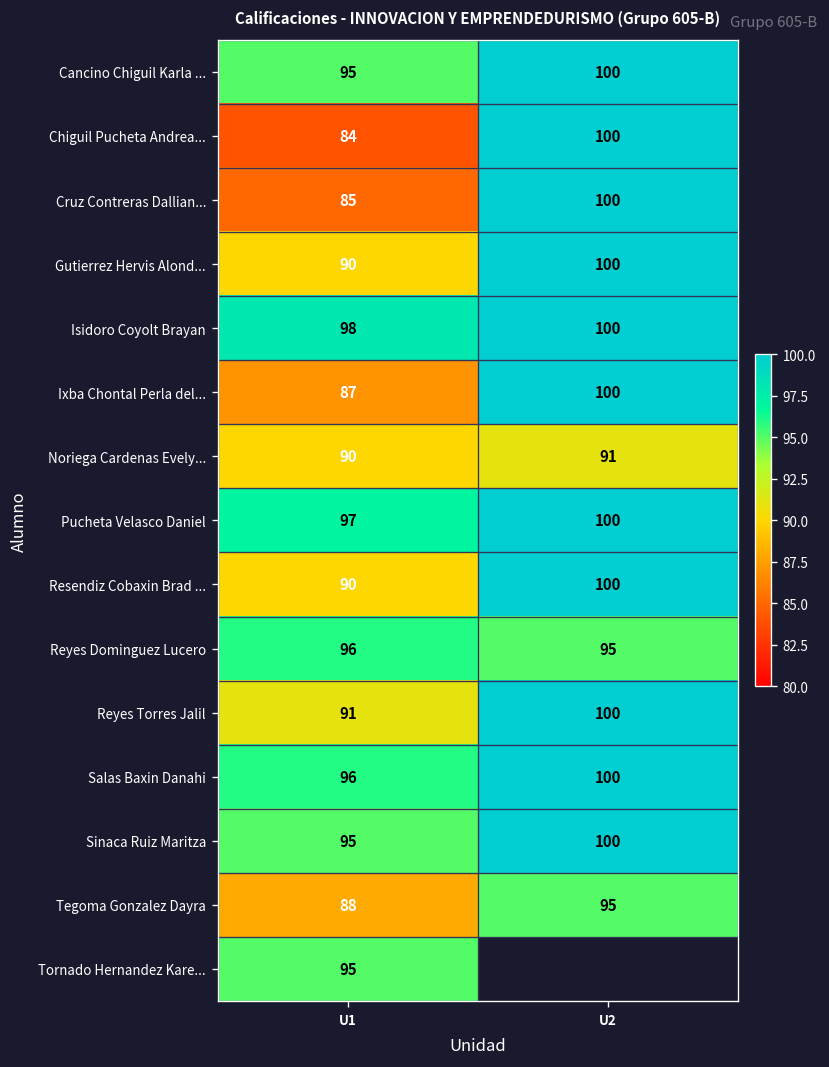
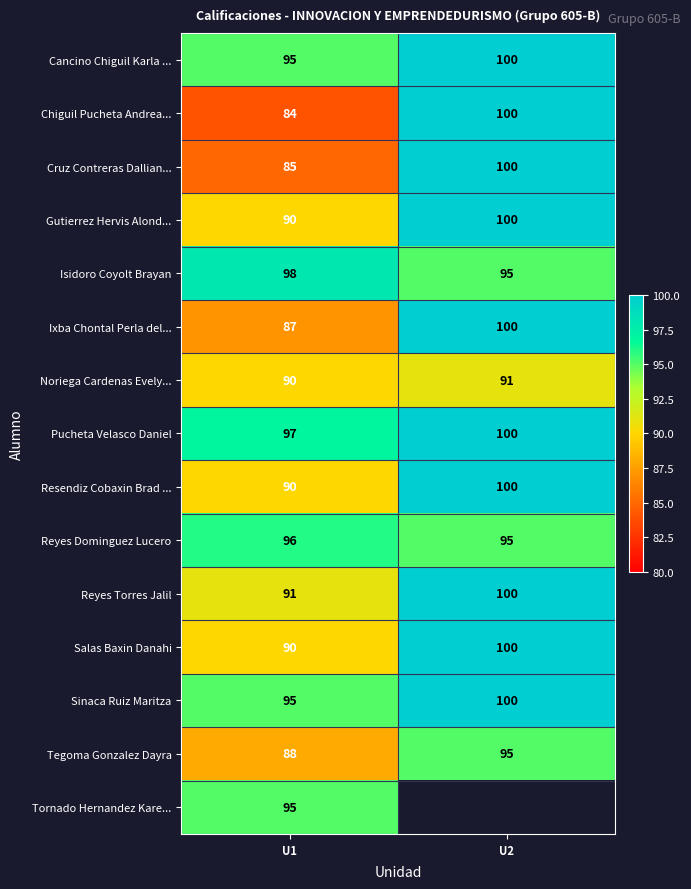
Isidoro Coyolt Brayan, U2: 100 -> 95
Salas Baxin Danahi, U1: 96 -> 90
